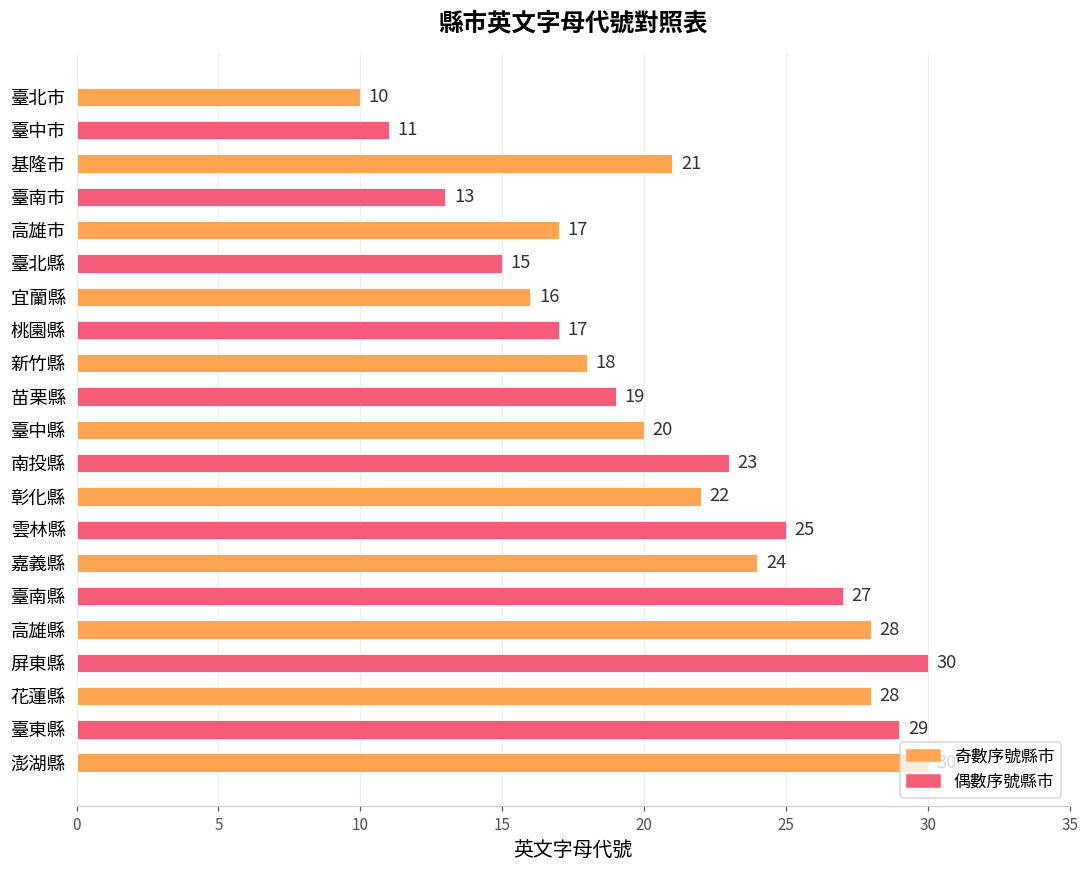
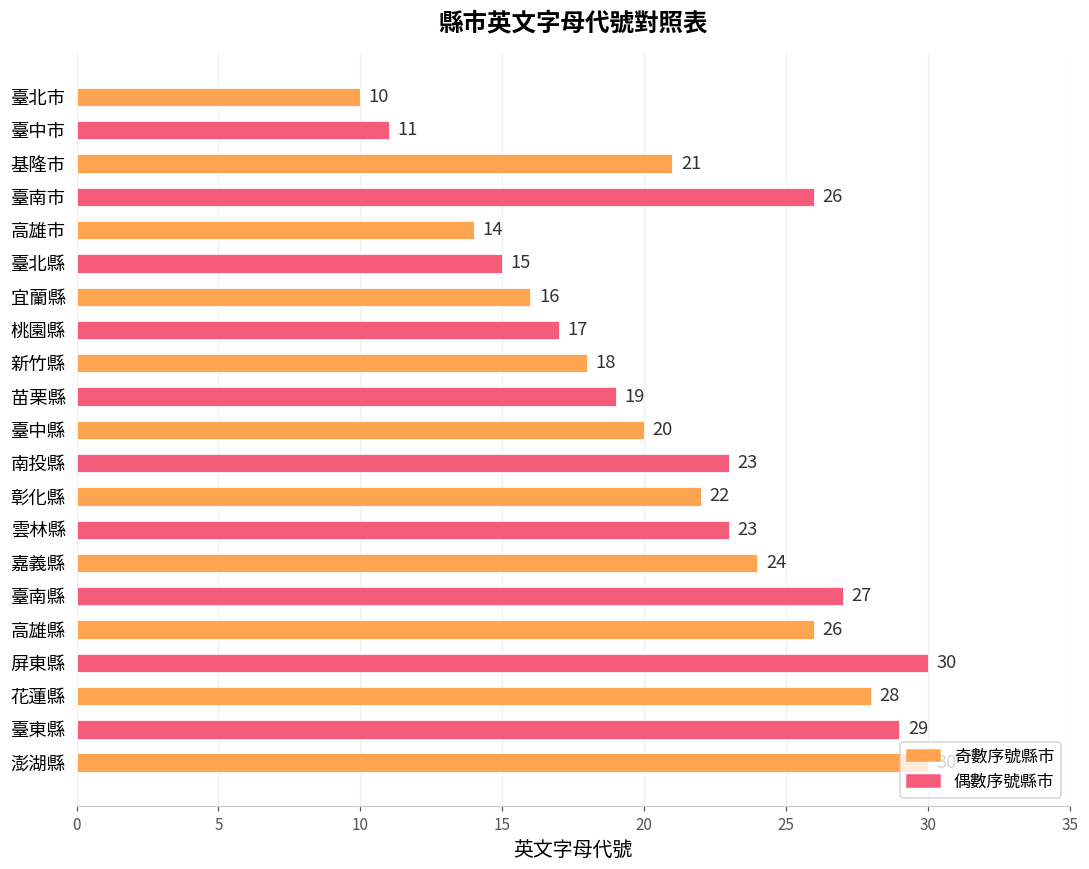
臺南市: 13 -> 26
高雄市: 17 -> 14
雲林縣: 25 -> 23
高雄縣: 28 -> 26
